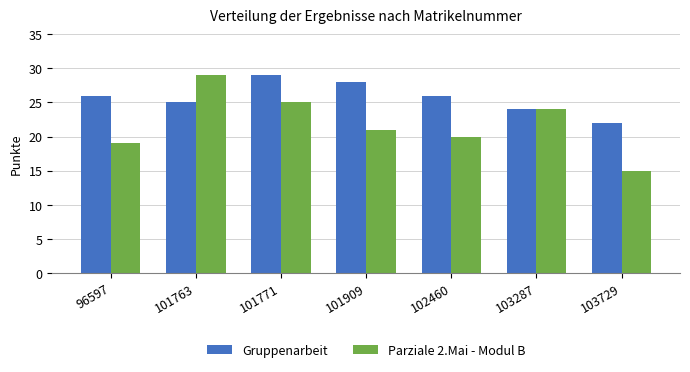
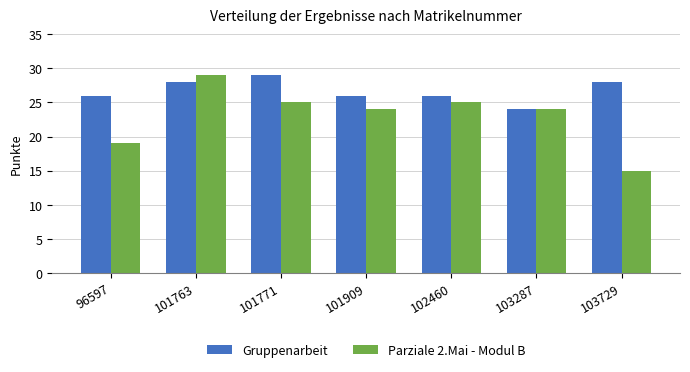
Gruppenarbeit, 101763: 25 -> 28
Gruppenarbeit, 101909: 28 -> 26
Parziale 2.Mai - Modul B, 101909: 21 -> 24
Parziale 2.Mai - Modul B, 102460: 20 -> 25
Gruppenarbeit, 103729: 22 -> 28
